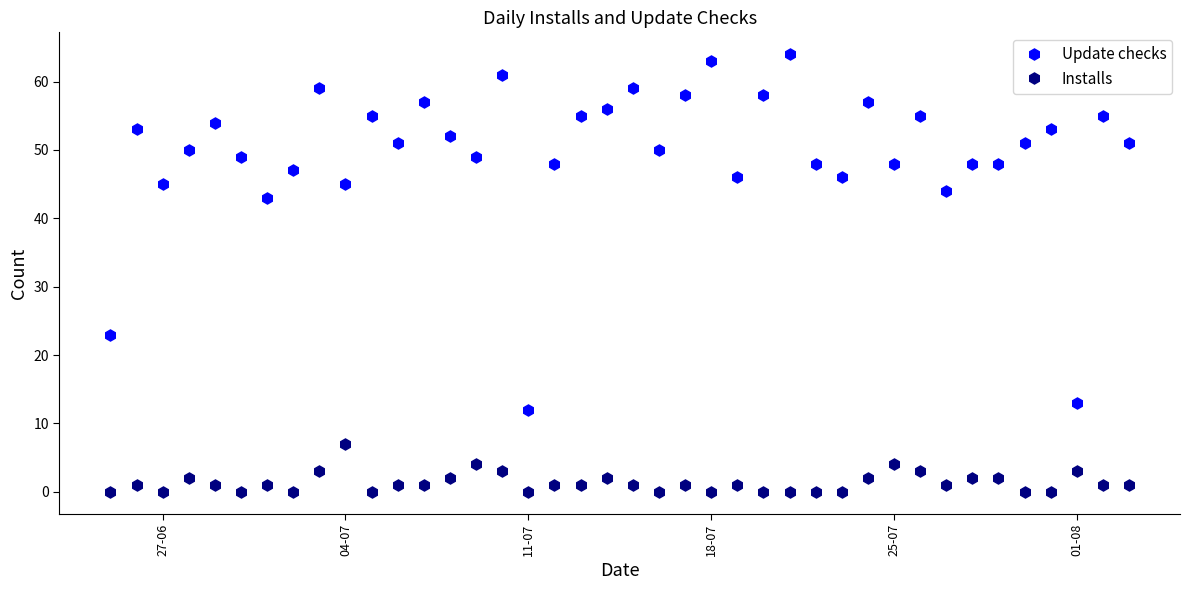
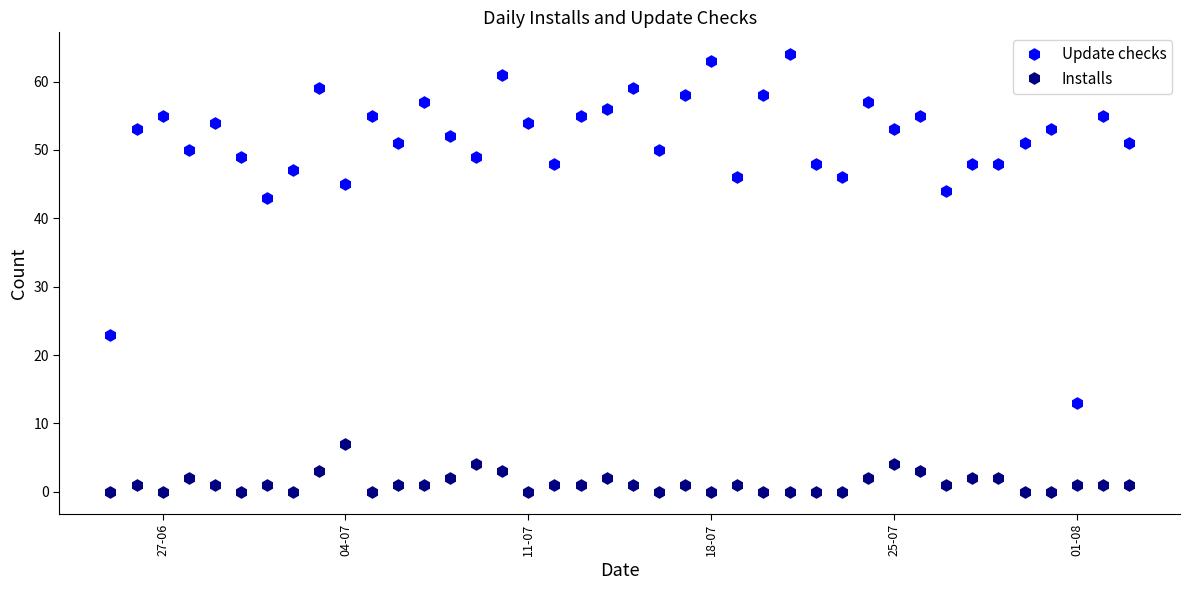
Update checks, 27-06: 45 -> 55
Update checks, 11-07: 12 -> 54
Update checks, 25-07: 48 -> 53
Installs, 01-08: 3 -> 1
